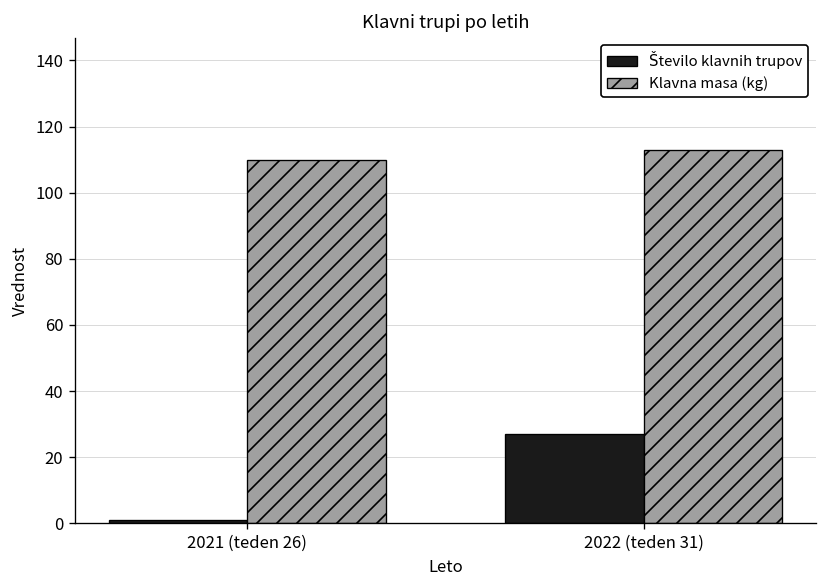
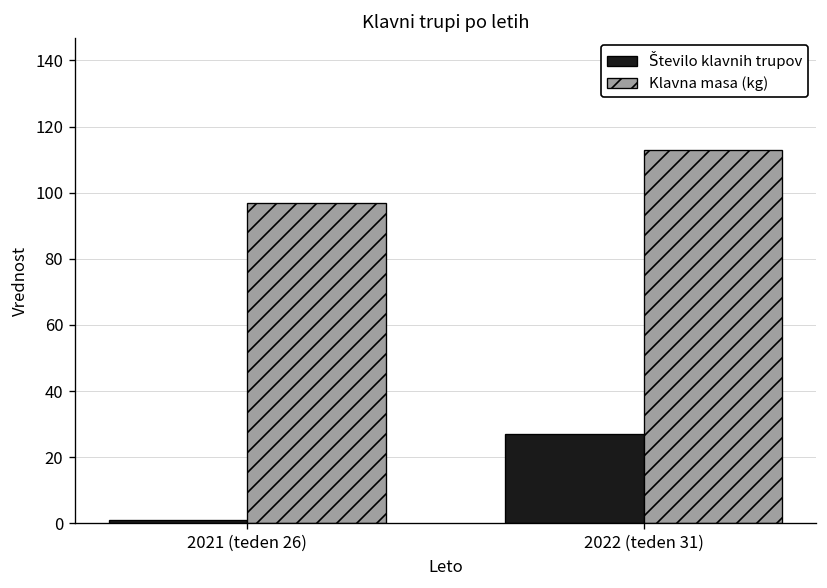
Klavna masa (kg), 2021 (teden 26): 110 -> 97
